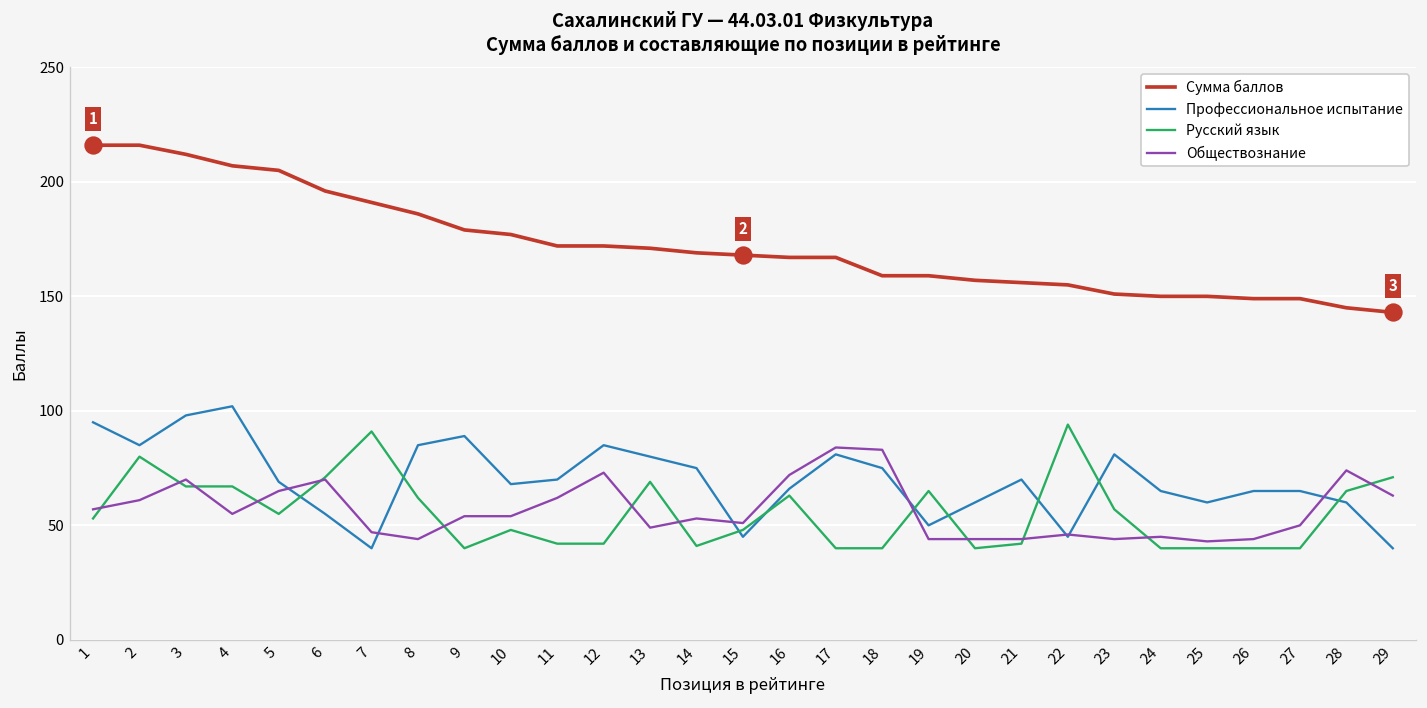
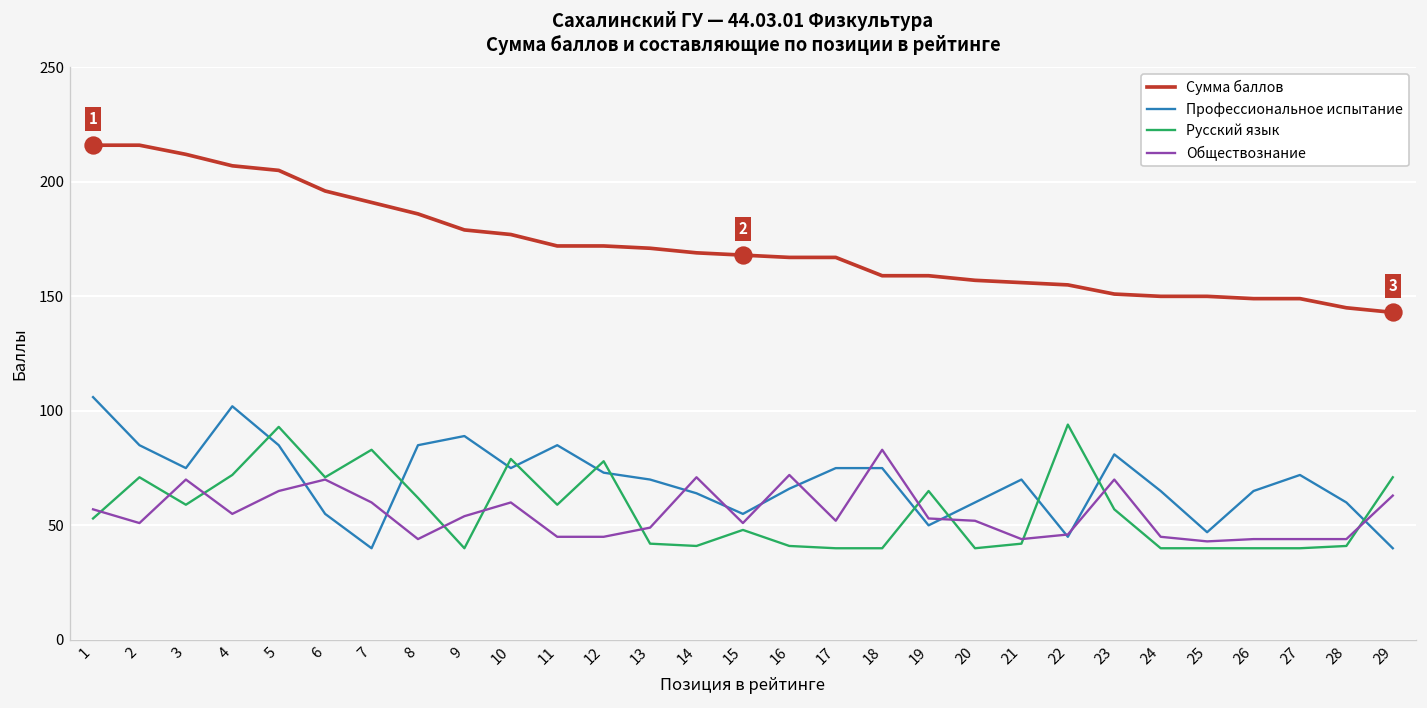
Профессиональное испытание, 1: 95 -> 106
Русский язык, 2: 80 -> 71
Обществознание, 2: 61 -> 51
Профессиональное испытание, 3: 98 -> 75
Русский язык, 3: 67 -> 59
Русский язык, 4: 67 -> 72
Профессиональное испытание, 5: 69 -> 85
Русский язык, 5: 55 -> 93
Русский язык, 7: 91 -> 83
Обществознание, 7: 47 -> 60
Профессиональное испытание, 10: 68 -> 75
Русский язык, 10: 48 -> 79
Обществознание, 10: 54 -> 60
Профессиональное испытание, 11: 70 -> 85
Русский язык, 11: 42 -> 59
Обществознание, 11: 62 -> 45
Профессиональное испытание, 12: 85 -> 73
Русский язык, 12: 42 -> 78
Обществознание, 12: 73 -> 45
Профессиональное испытание, 13: 80 -> 70
Русский язык, 13: 69 -> 42
Профессиональное испытание, 14: 75 -> 64
Обществознание, 14: 53 -> 71
Профессиональное испытание, 15: 45 -> 55
Русский язык, 16: 63 -> 41
Профессиональное испытание, 17: 81 -> 75
Обществознание, 17: 84 -> 52
Обществознание, 19: 44 -> 53
Обществознание, 20: 44 -> 52
Обществознание, 23: 44 -> 70
Профессиональное испытание, 25: 60 -> 47
Профессиональное испытание, 27: 65 -> 72
Обществознание, 27: 50 -> 44
Русский язык, 28: 65 -> 41
Обществознание, 28: 74 -> 44
